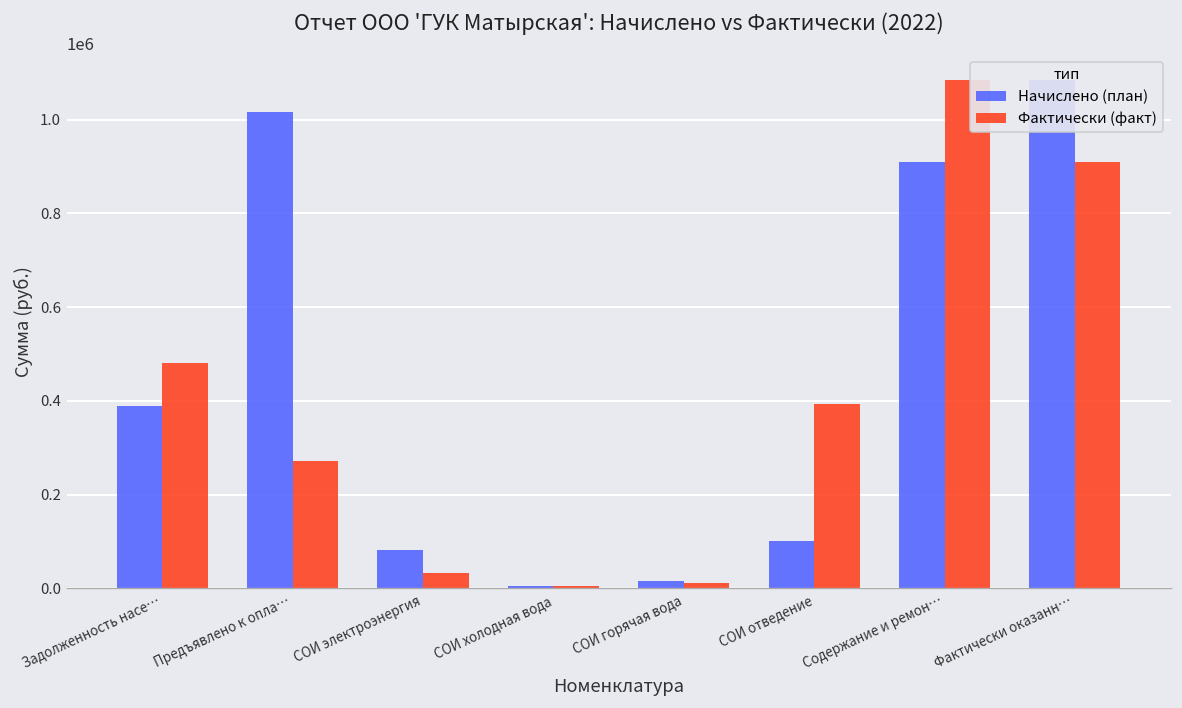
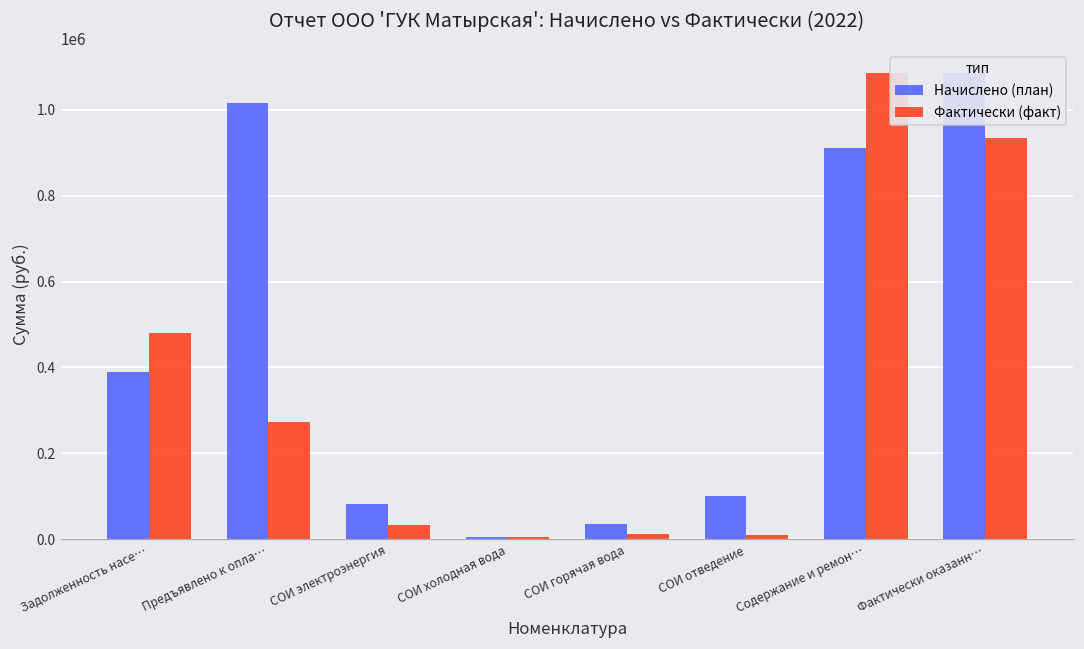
Начислено (план), СОИ горячая вода: 20000 -> 40000
Фактически (факт), СОИ отведение: 390000 -> 10000
Фактически (факт), Фактически оказанн…: 910000 -> 930000
